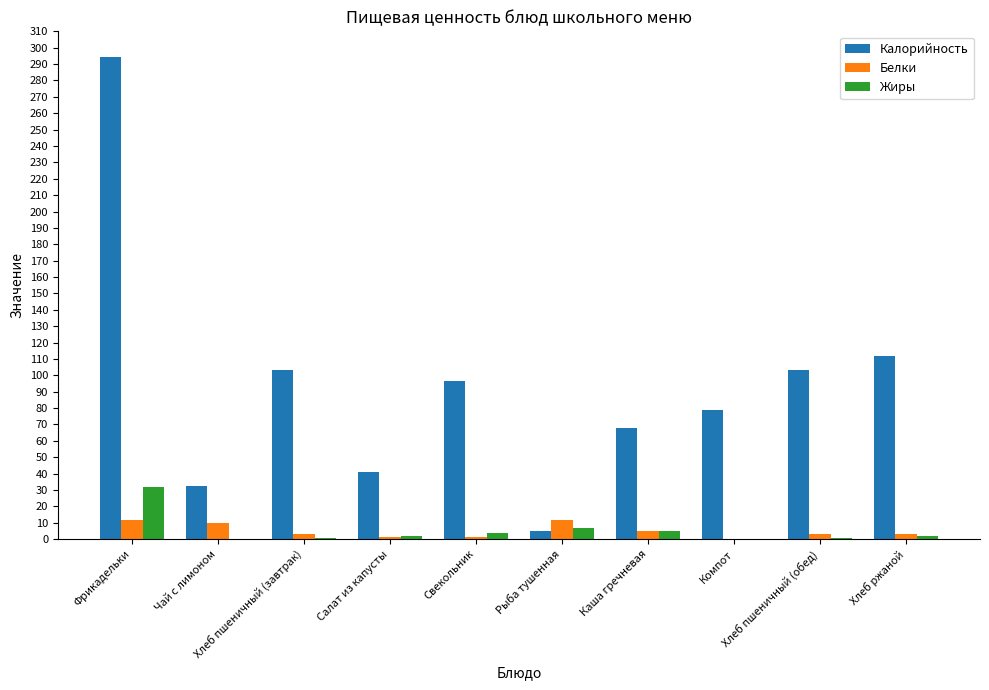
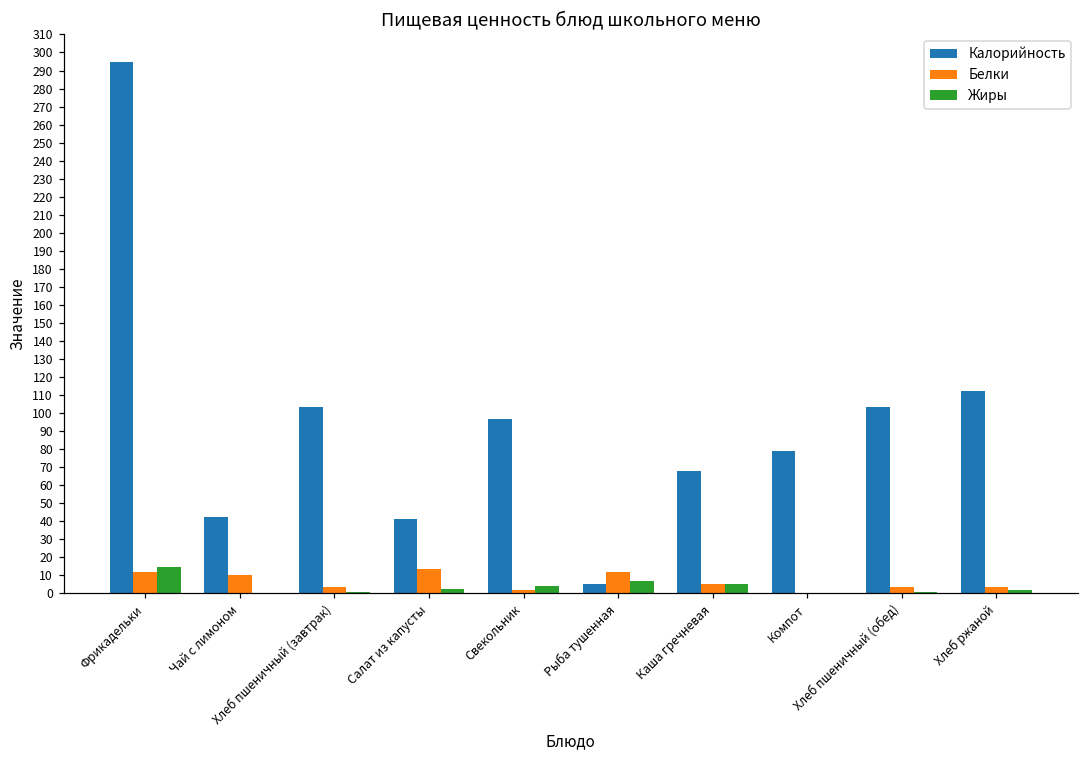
Жиры, Фрикадельки: 32 -> 14
Калорийность, Чай с лимоном: 32 -> 42
Белки, Салат из капусты: 1 -> 13
